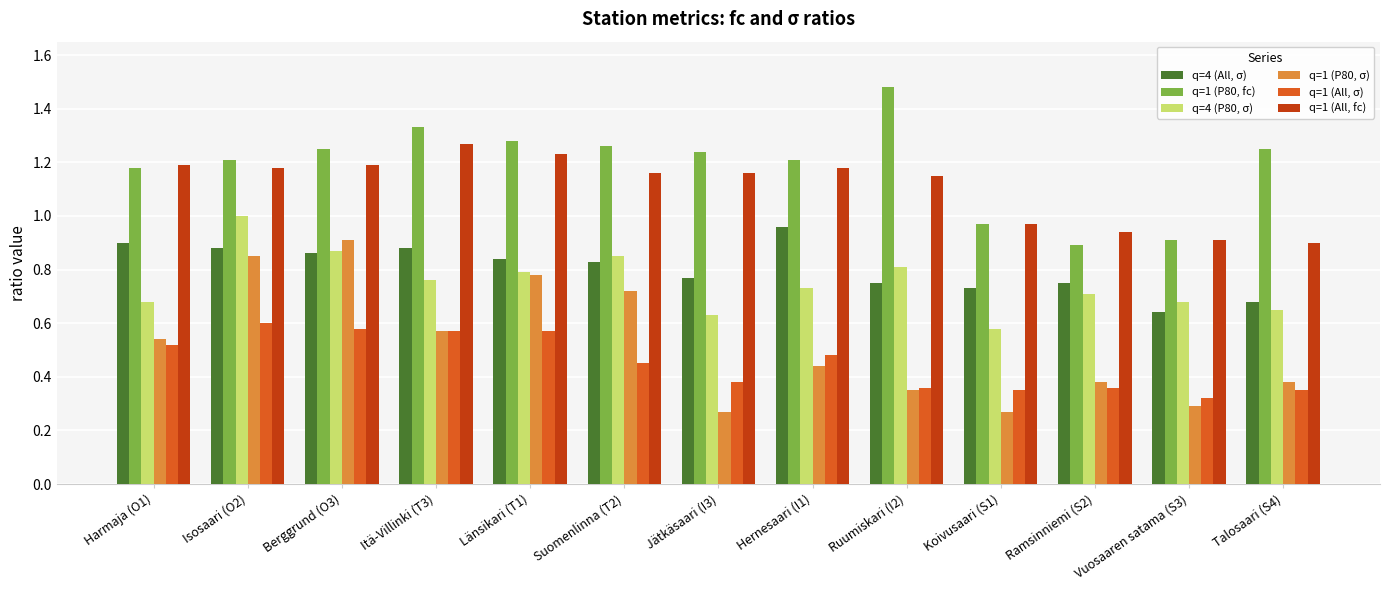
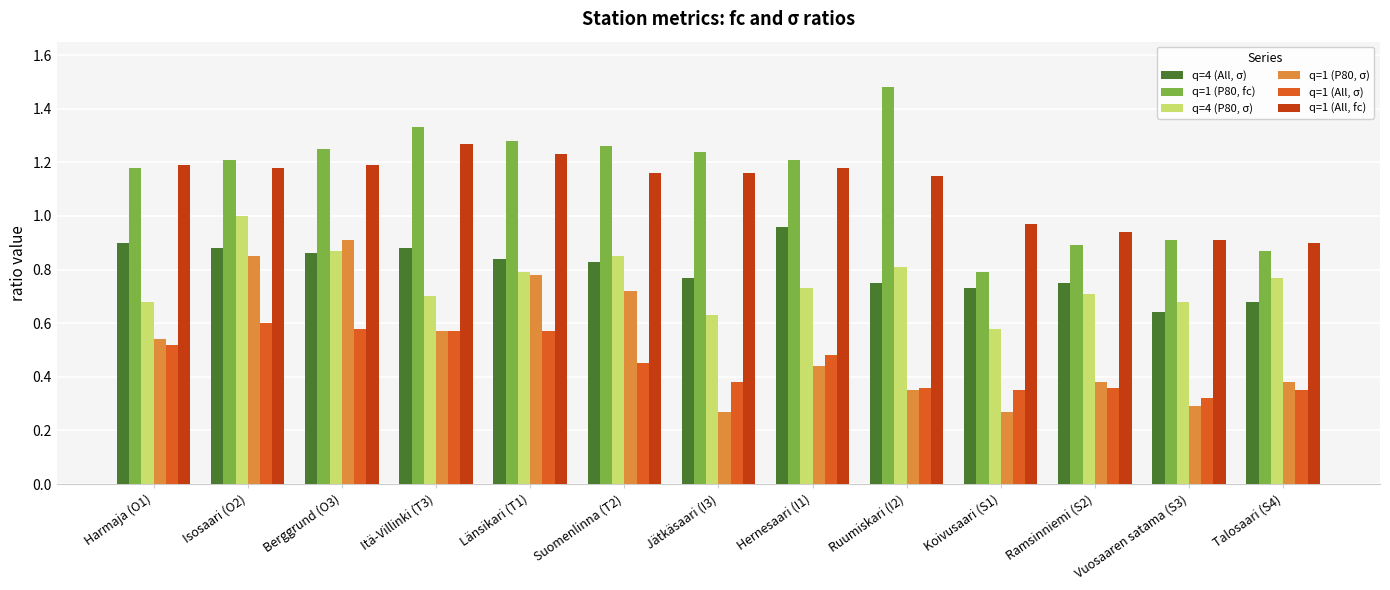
q=4 (P80, σ), Itä-Villinki (T3): 0.76 -> 0.70
q=1 (P80, fc), Koivusaari (S1): 0.97 -> 0.79
q=1 (P80, fc), Talosaari (S4): 1.25 -> 0.87
q=4 (P80, σ), Talosaari (S4): 0.65 -> 0.77
